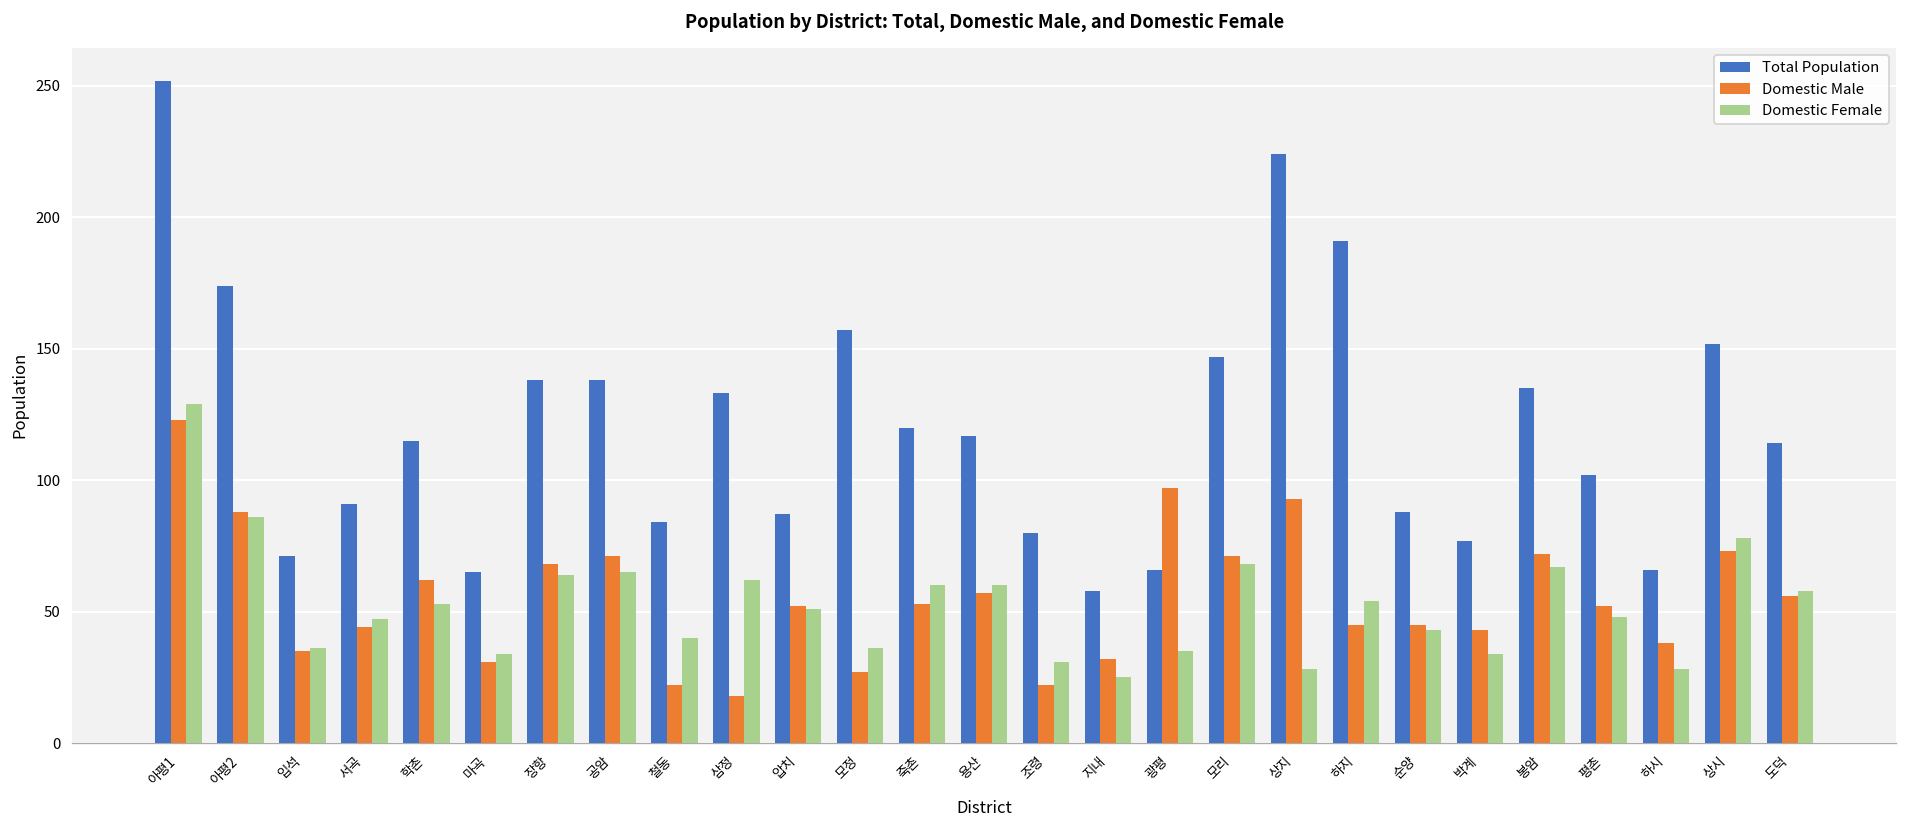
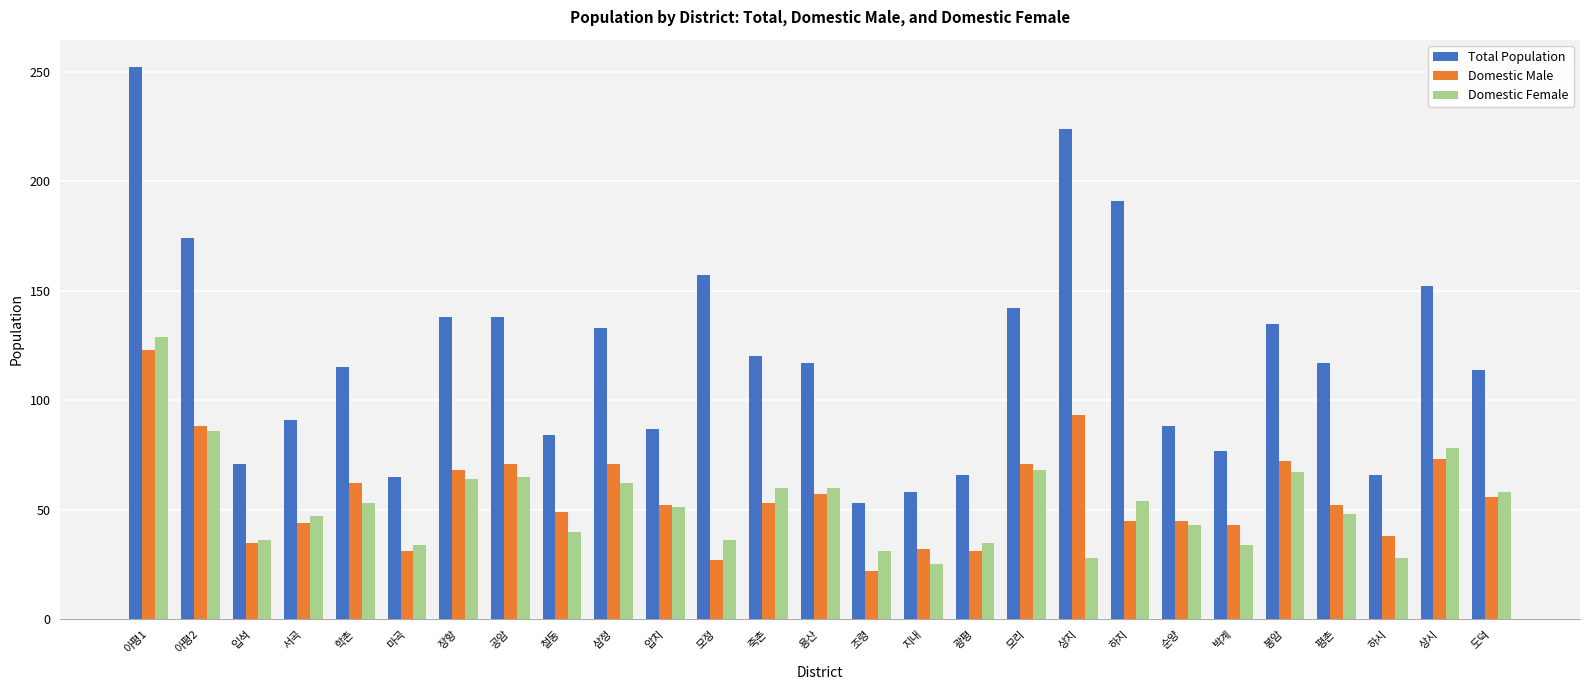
Domestic Male, 철동: 22 -> 49
Domestic Male, 삼정: 18 -> 71
Total Population, 조령: 80 -> 53
Domestic Male, 광평: 97 -> 31
Total Population, 모리: 147 -> 142
Total Population, 평촌: 102 -> 117
